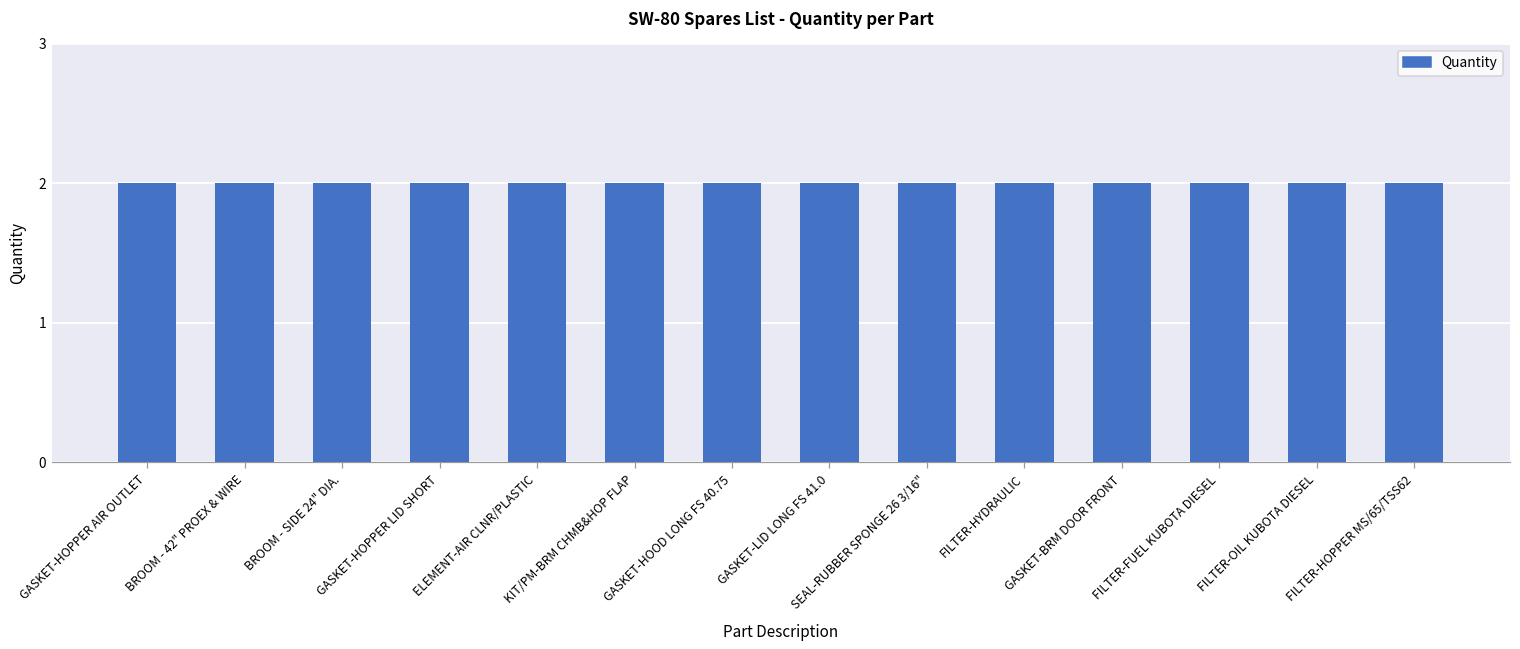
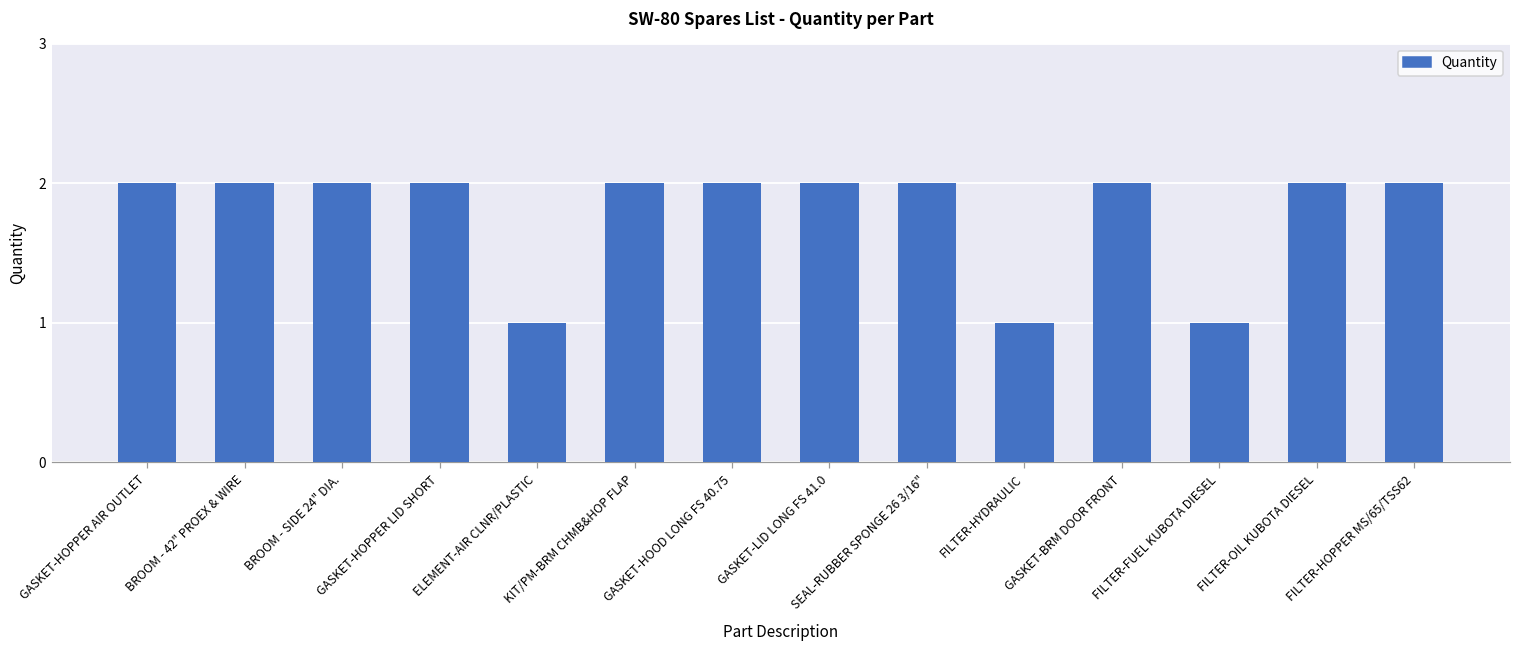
ELEMENT-AIR CLNR/PLASTIC: 2 -> 1
FILTER-HYDRAULIC: 2 -> 1
FILTER-FUEL KUBOTA DIESEL: 2 -> 1
